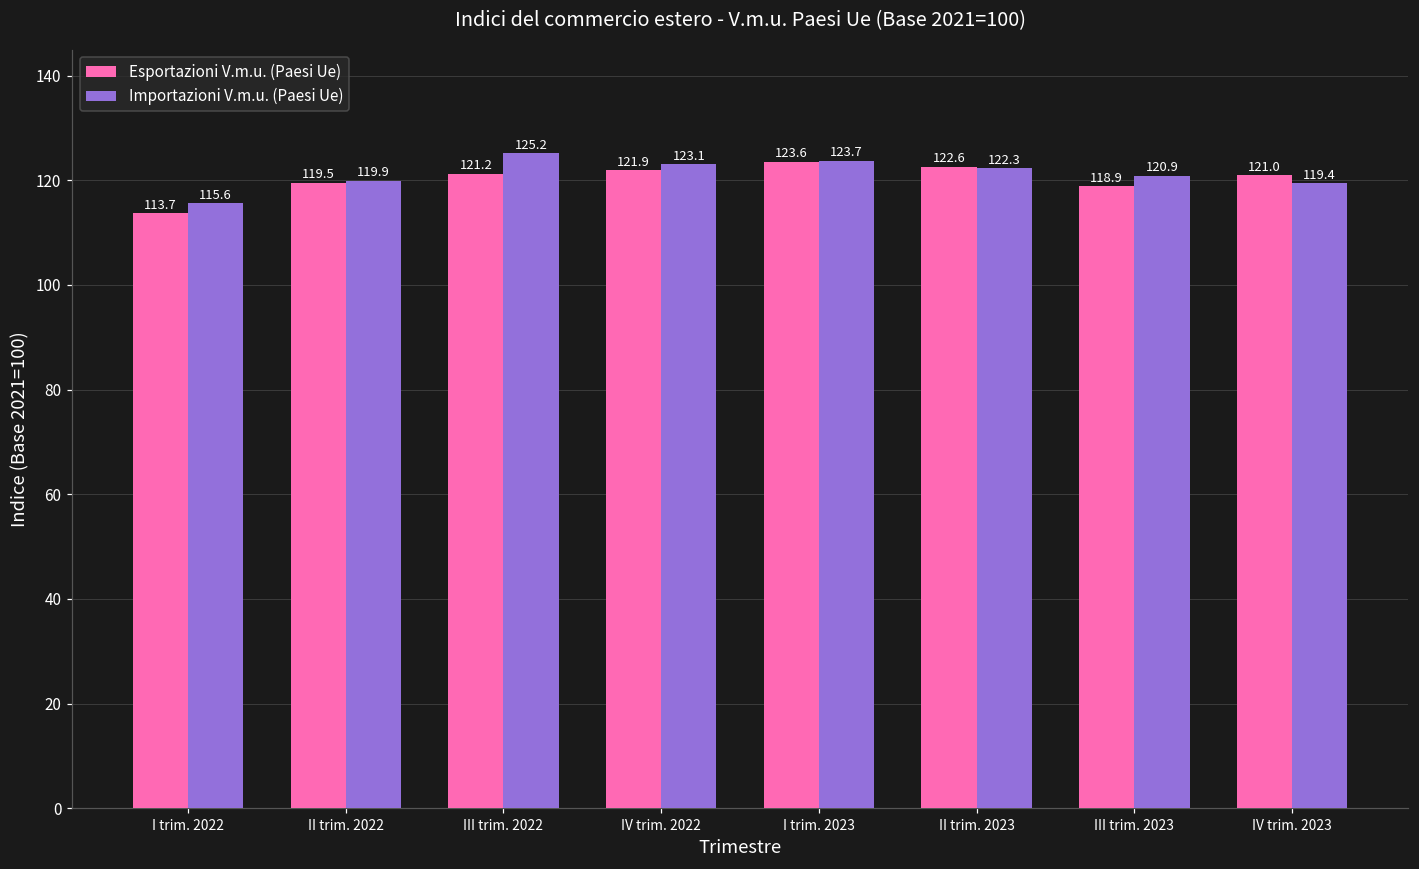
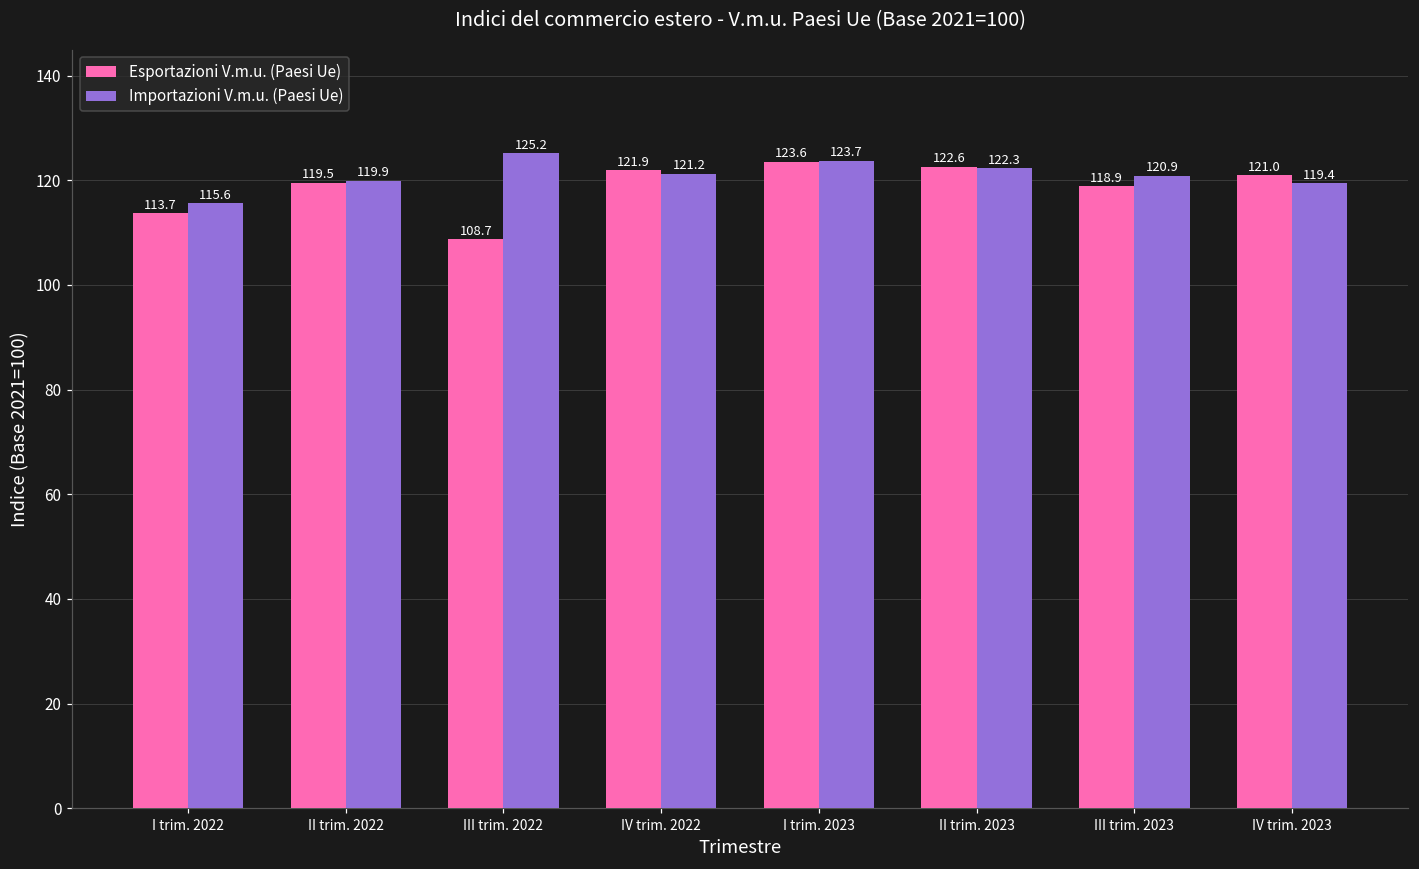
Esportazioni V.m.u. (Paesi Ue), III trim. 2022: 121.2 -> 108.7
Importazioni V.m.u. (Paesi Ue), IV trim. 2022: 123.1 -> 121.2
